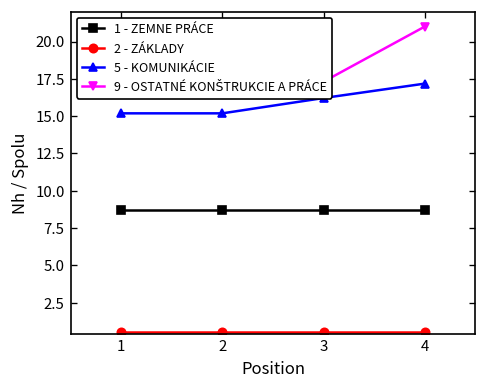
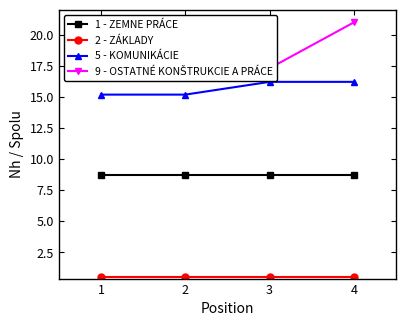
5 - KOMUNIKÁCIE, 4: 17.2 -> 16.2
